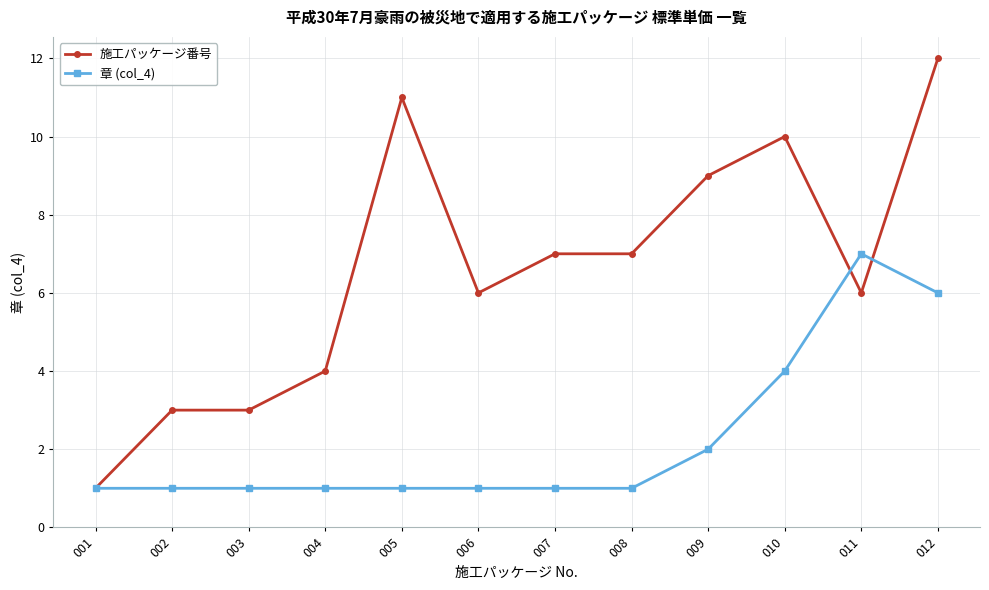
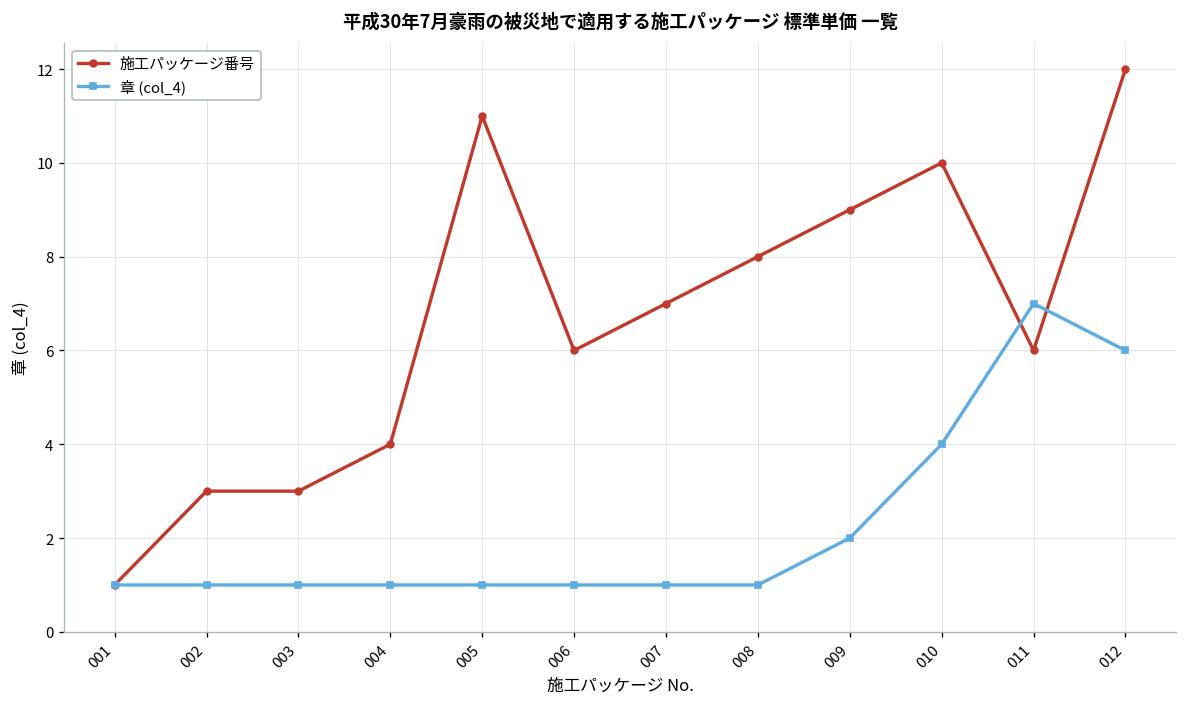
施工パッケージ番号, 008: 7 -> 8
